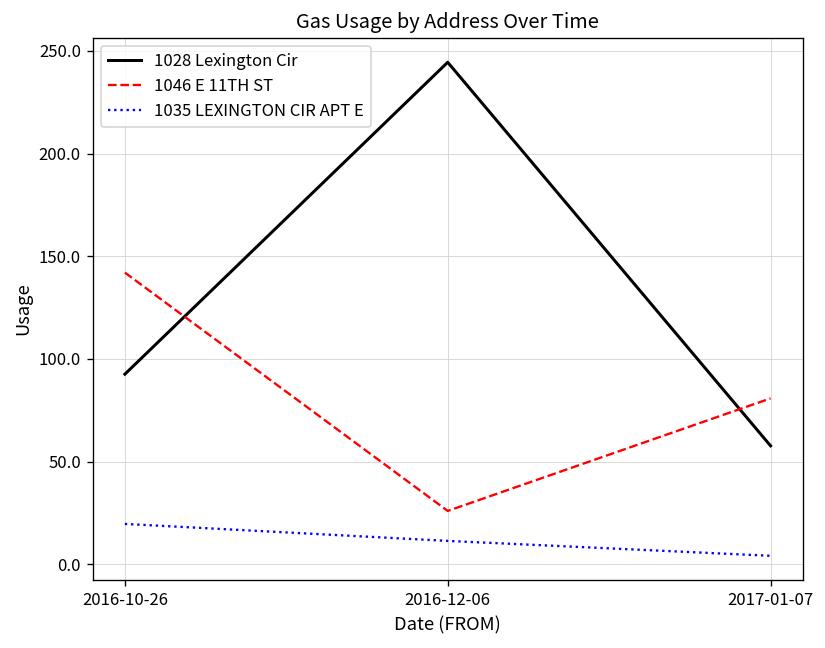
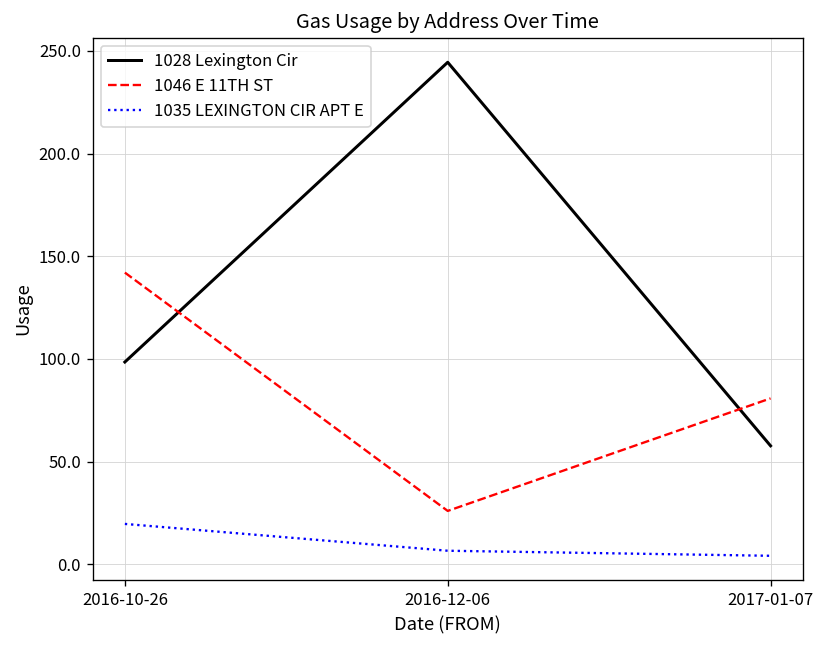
1028 Lexington Cir, 2016-10-26: 93 -> 99
1035 LEXINGTON CIR APT E, 2016-12-06: 11 -> 7
